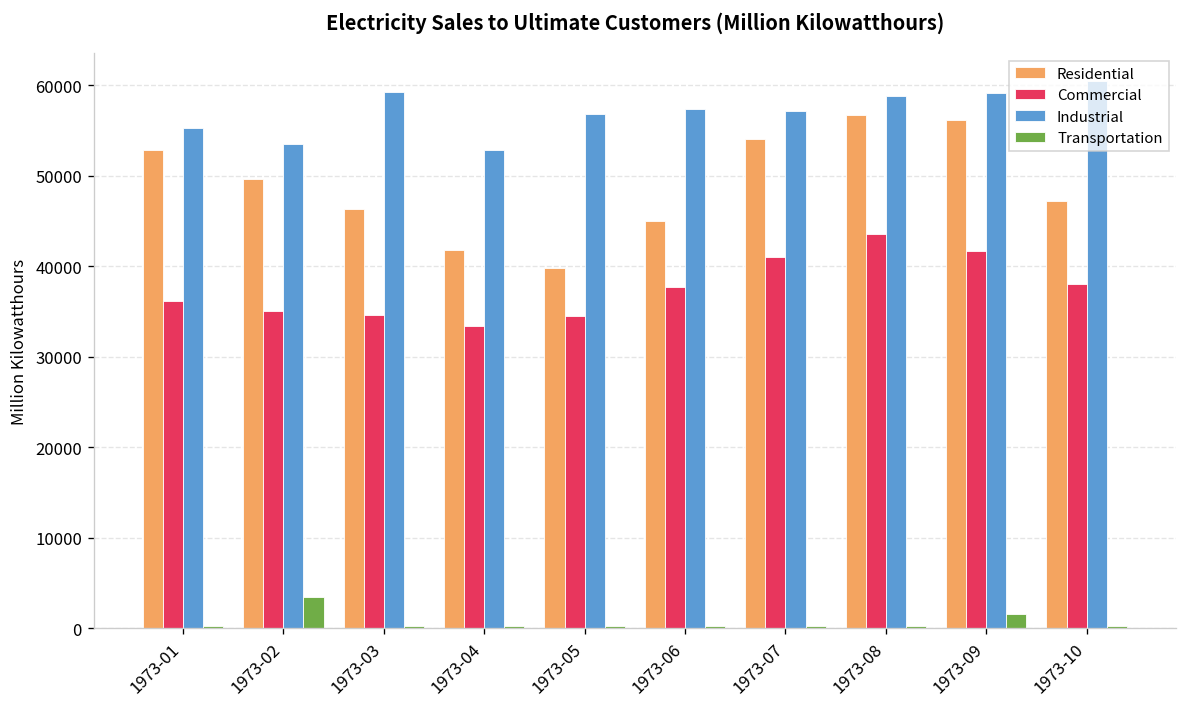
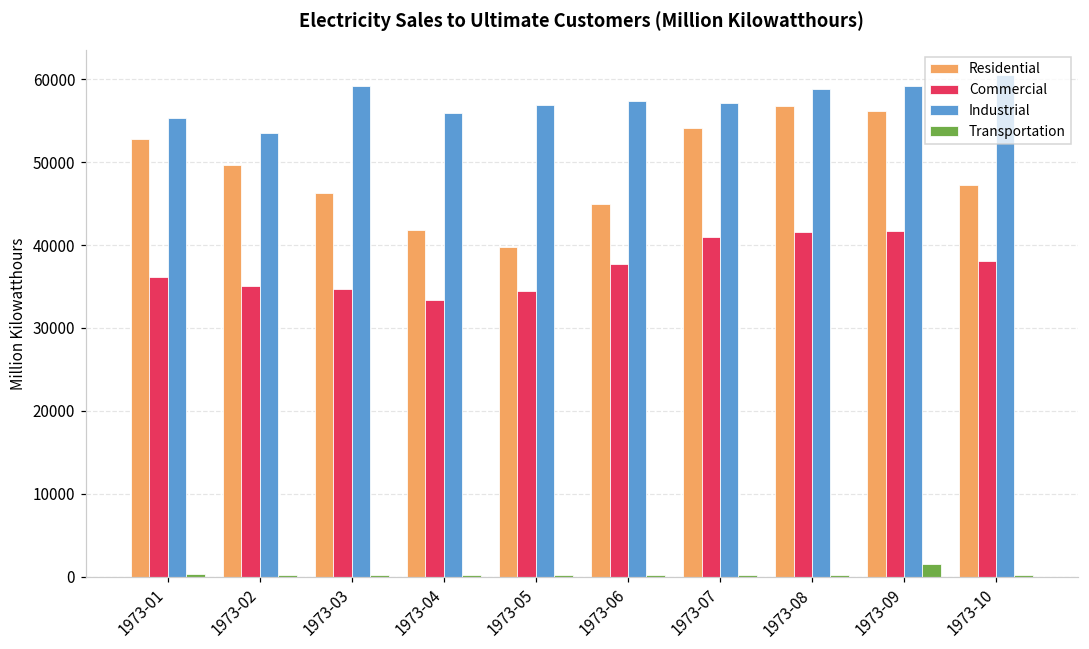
Transportation, 1973-02: 3000 -> 0
Industrial, 1973-04: 53000 -> 56000
Commercial, 1973-08: 44000 -> 42000
